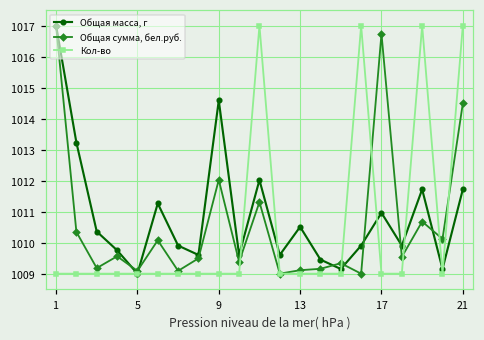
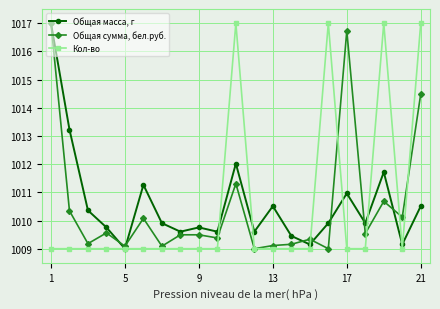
Общая масса, г, 9: 1014.6 -> 1009.8
Общая сумма, бел.руб., 9: 1012.0 -> 1009.5
Общая масса, г, 21: 1011.7 -> 1010.5
